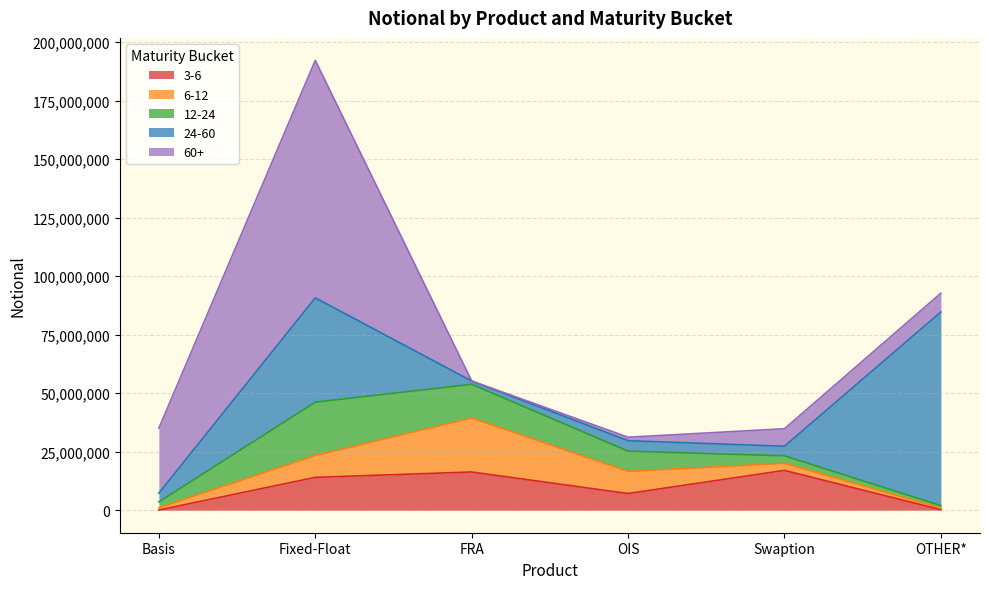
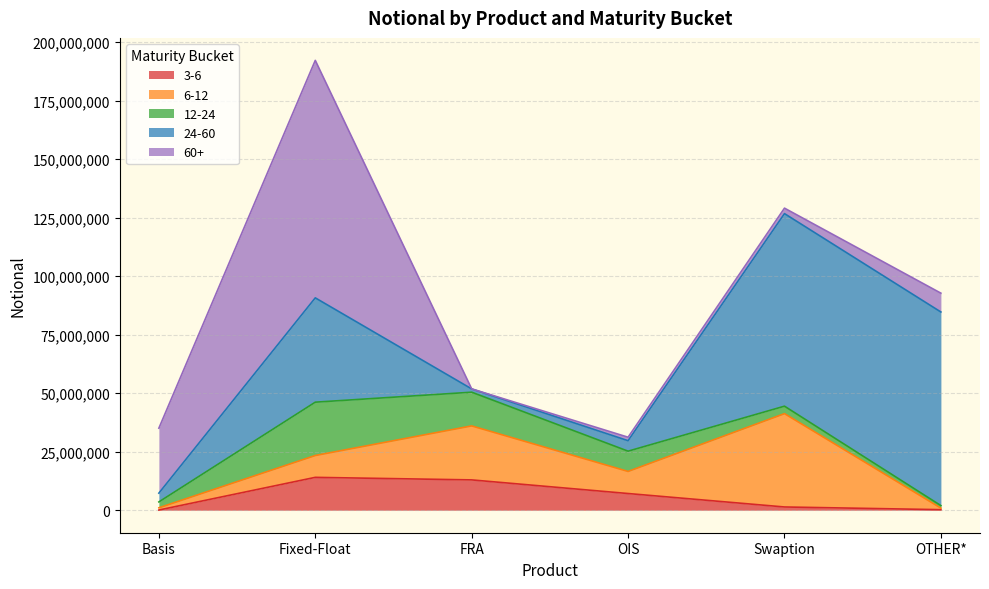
3-6, FRA: 16,000,000 -> 13,000,000
3-6, Swaption: 17,000,000 -> 1,000,000
6-12, Swaption: 3,000,000 -> 40,000,000
24-60, Swaption: 4,000,000 -> 82,000,000
60+, Swaption: 7,000,000 -> 2,000,000
